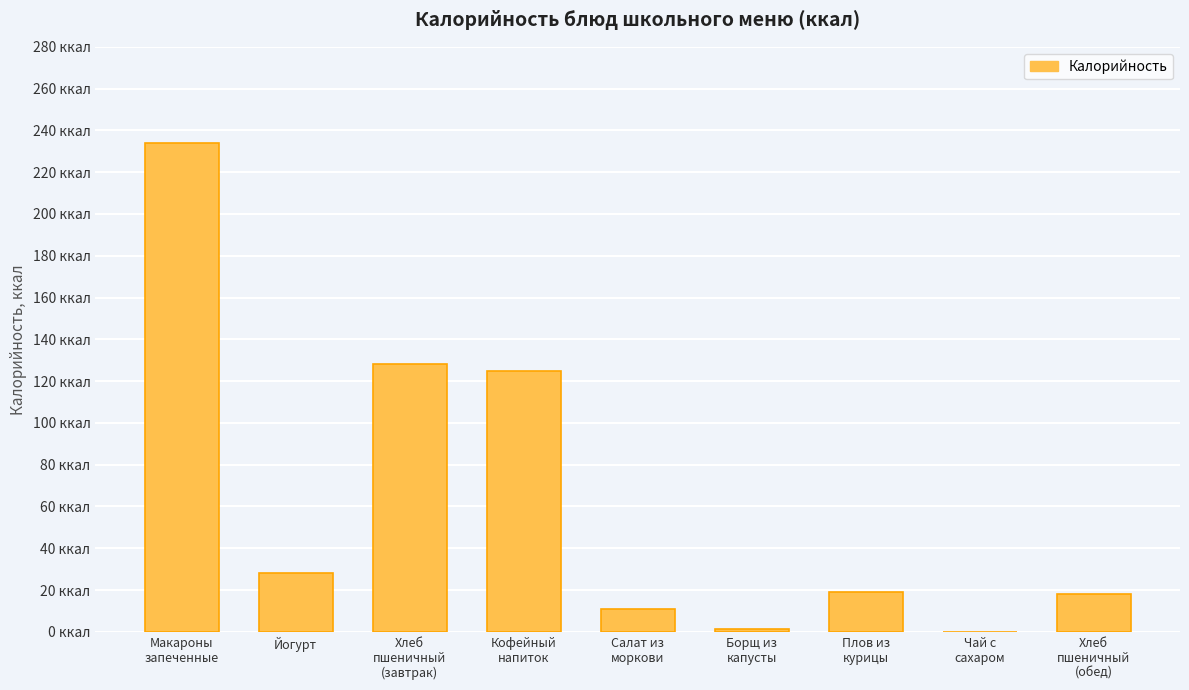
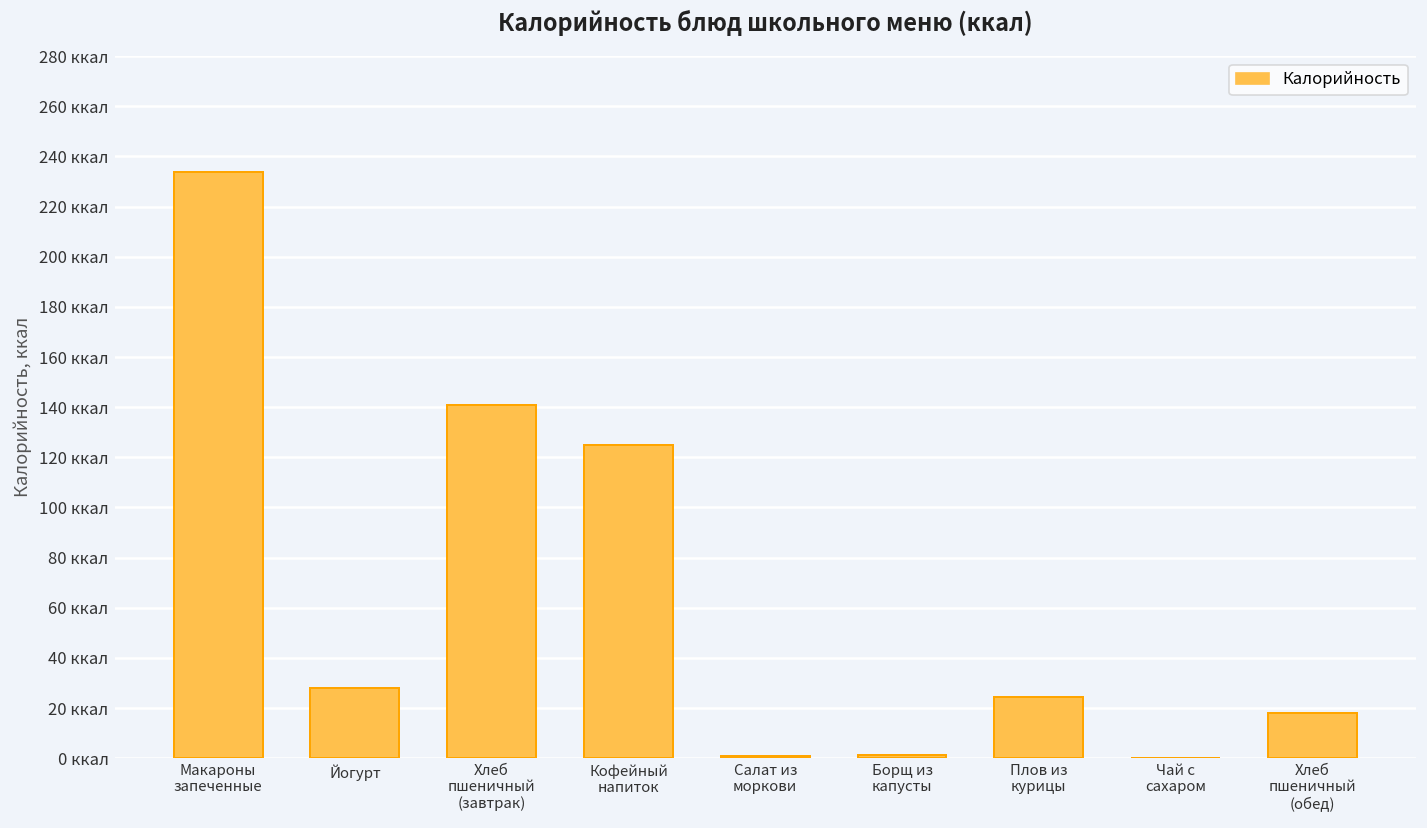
Хлеб пшеничный (завтрак): 128 ккал -> 141 ккал
Салат из моркови: 11 ккал -> 1 ккал
Плов из курицы: 19 ккал -> 24 ккал
